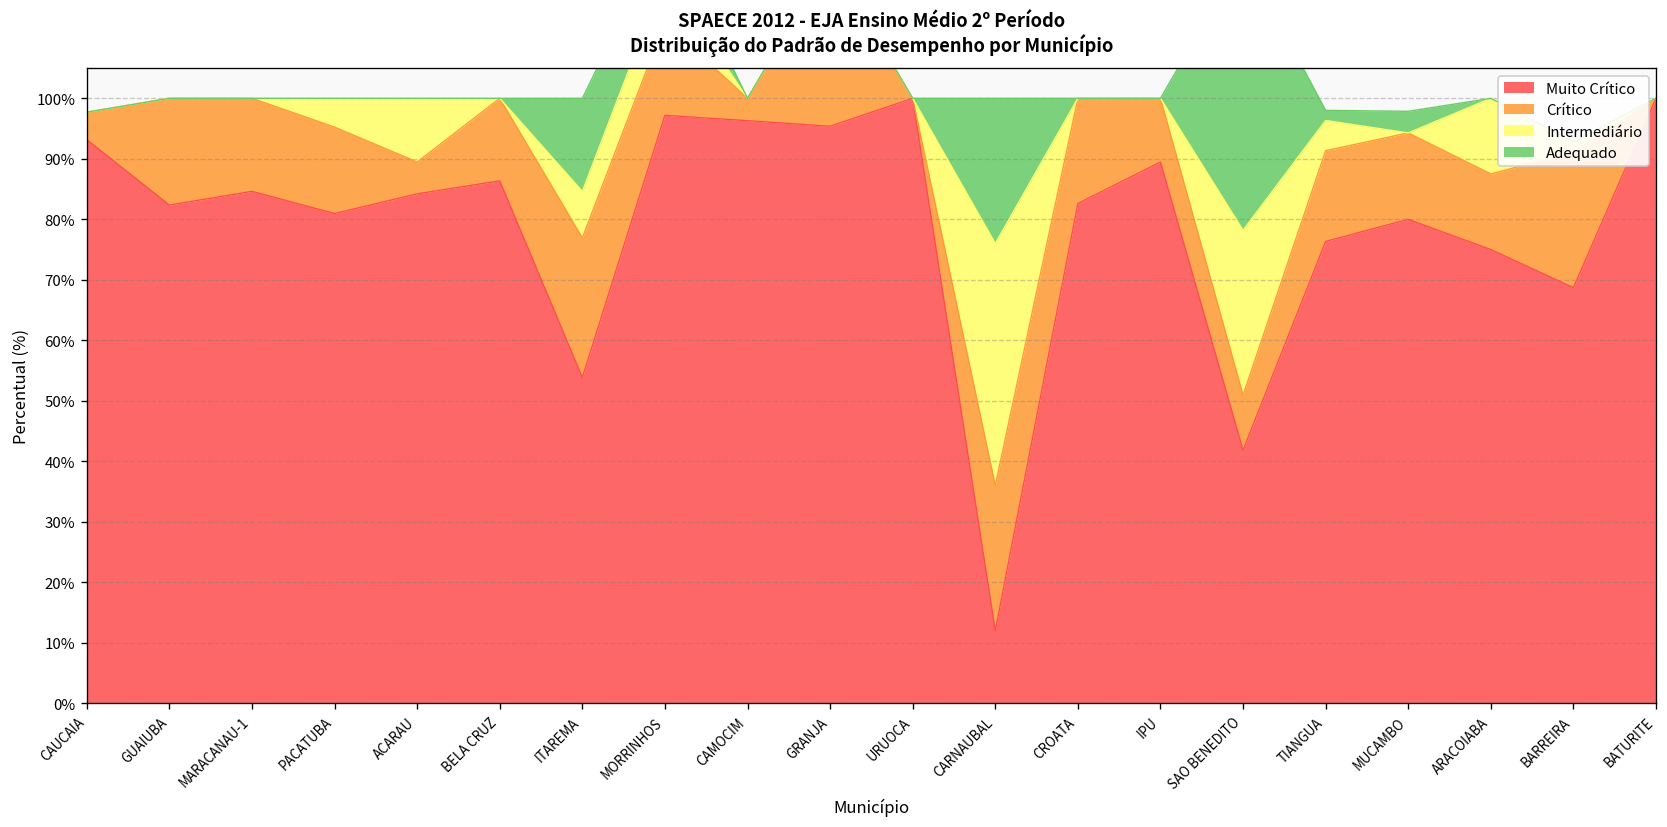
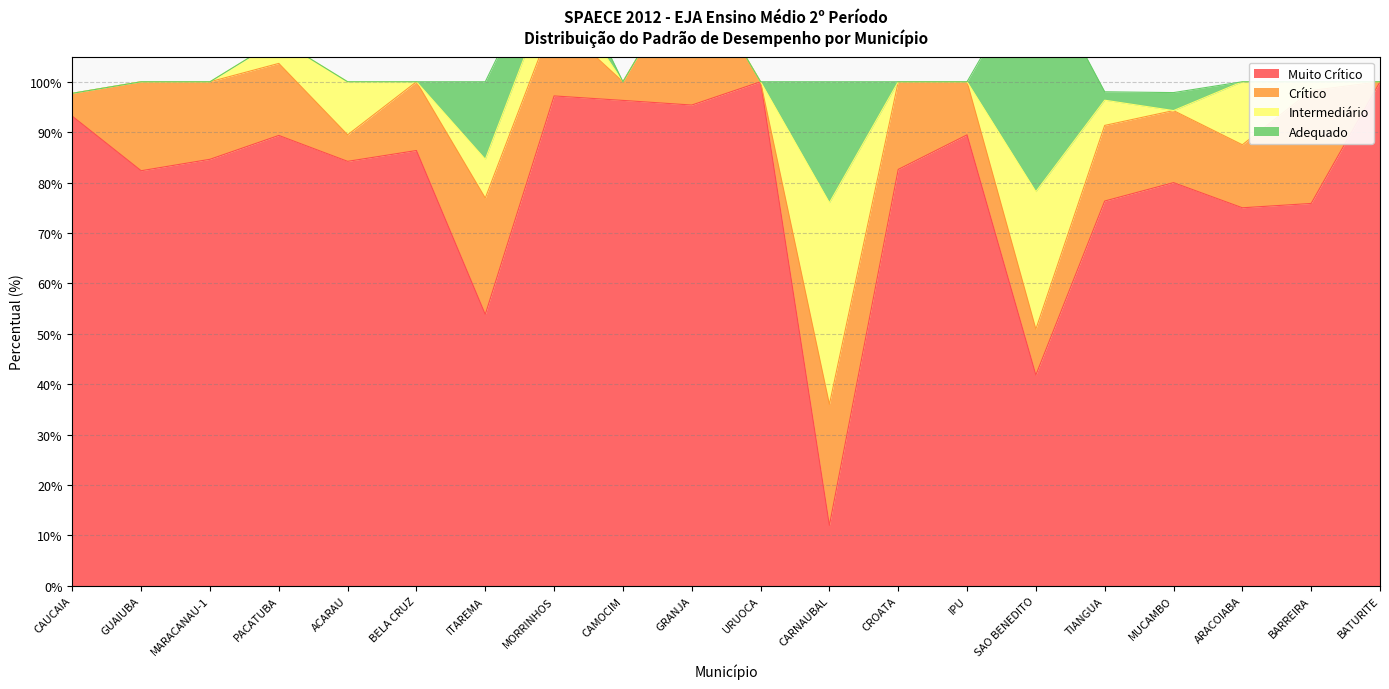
Muito Crítico, PACATUBA: 81% -> 89%
Muito Crítico, BARREIRA: 69% -> 76%
